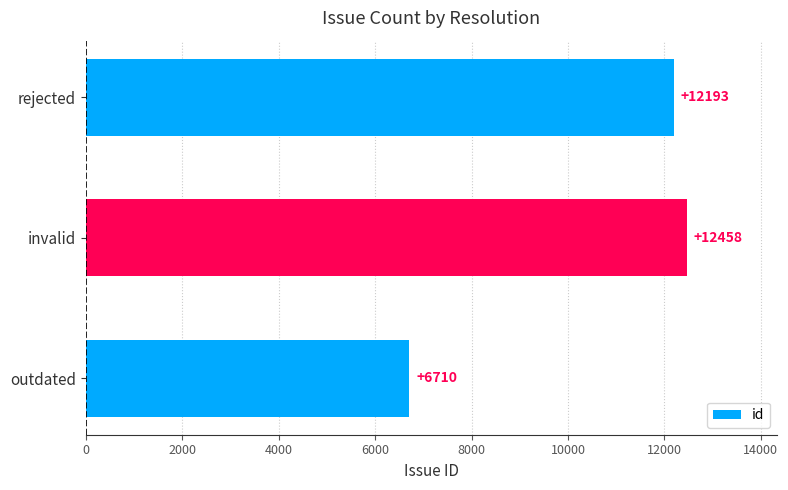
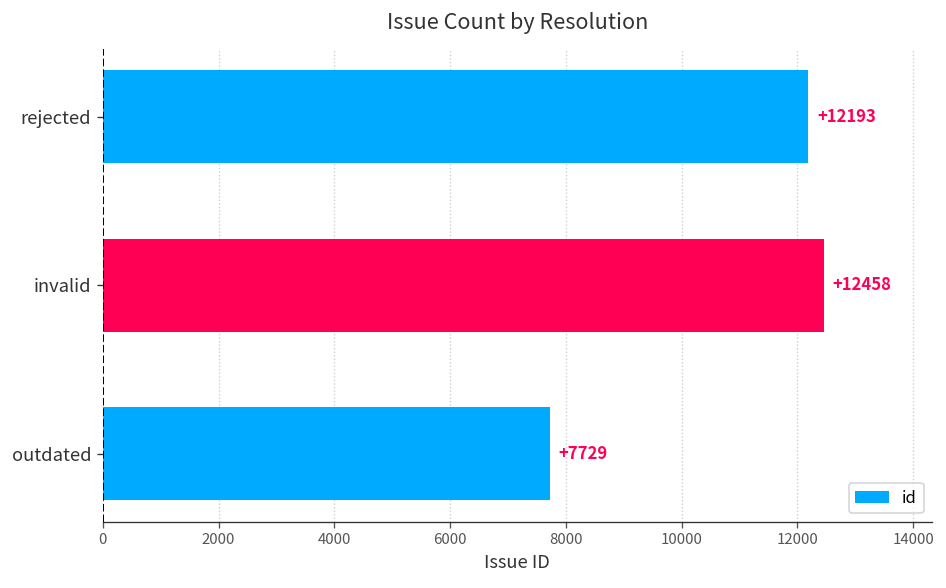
outdated: +6710 -> +7729
